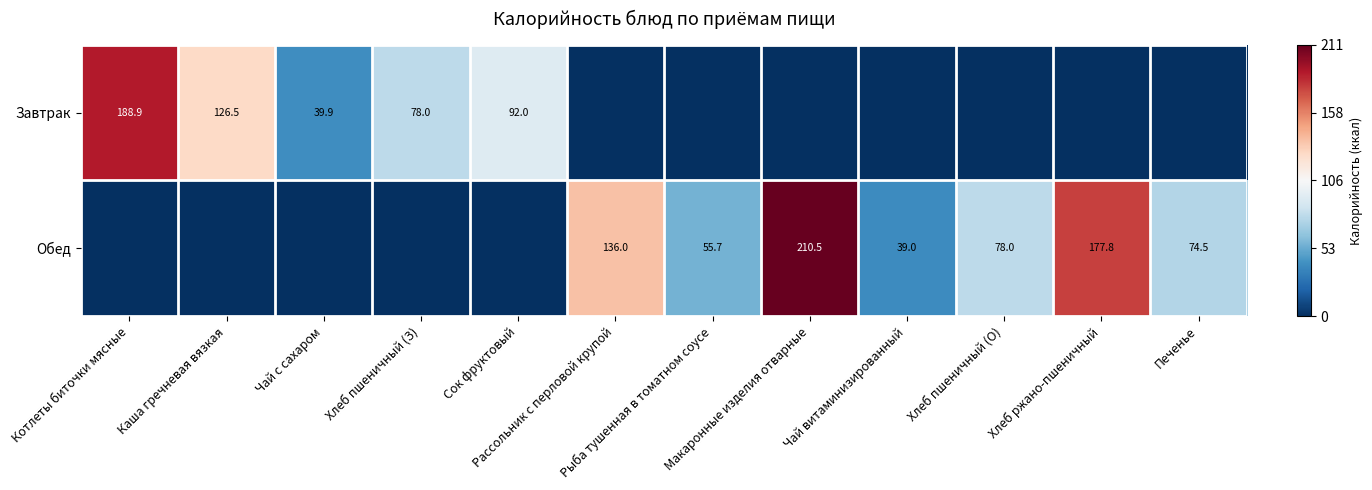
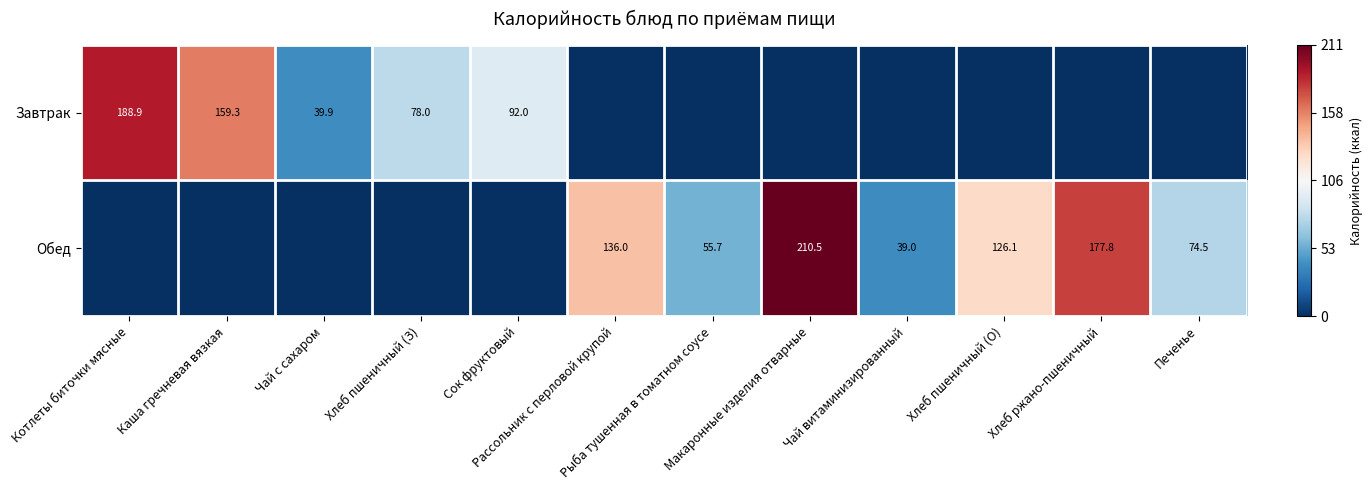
Завтрак, Каша гречневая вязкая: 126.5 -> 159.3
Обед, Хлеб пшеничный (О): 78.0 -> 126.1
